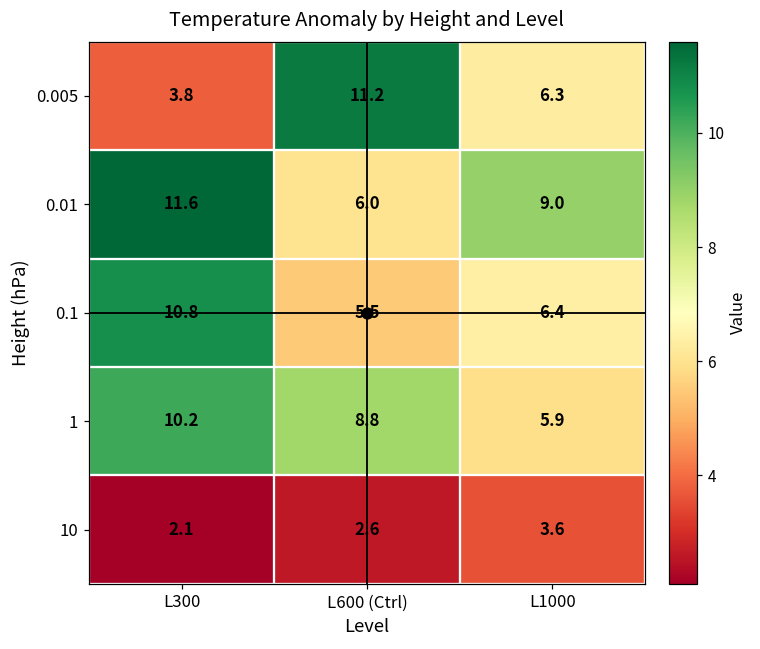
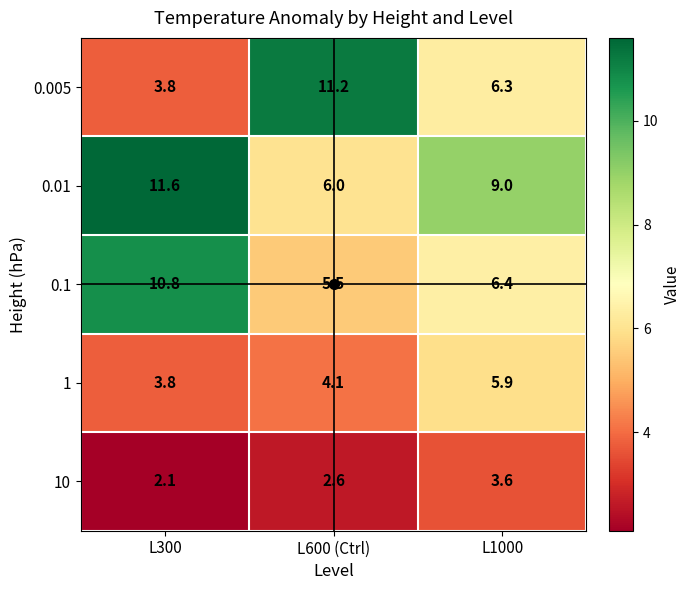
1, L300: 10.2 -> 3.8
1, L600 (Ctrl): 8.8 -> 4.1
